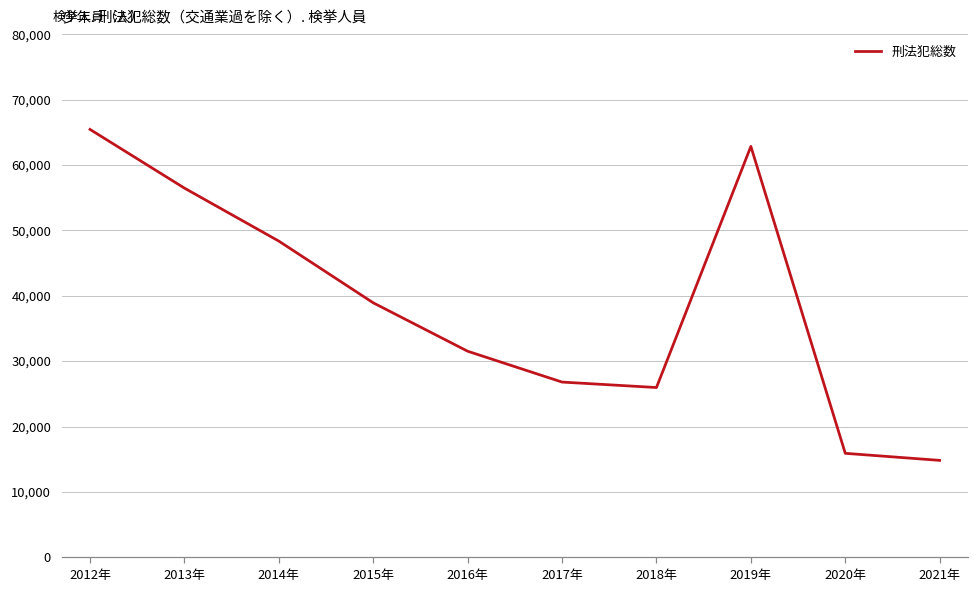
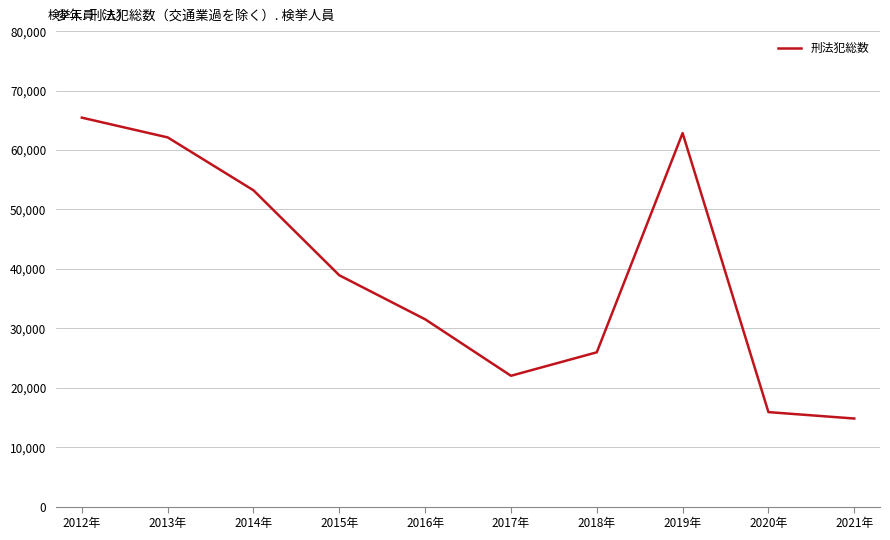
2013年: 56,000 -> 62,000
2014年: 48,000 -> 53,000
2017年: 27,000 -> 22,000
